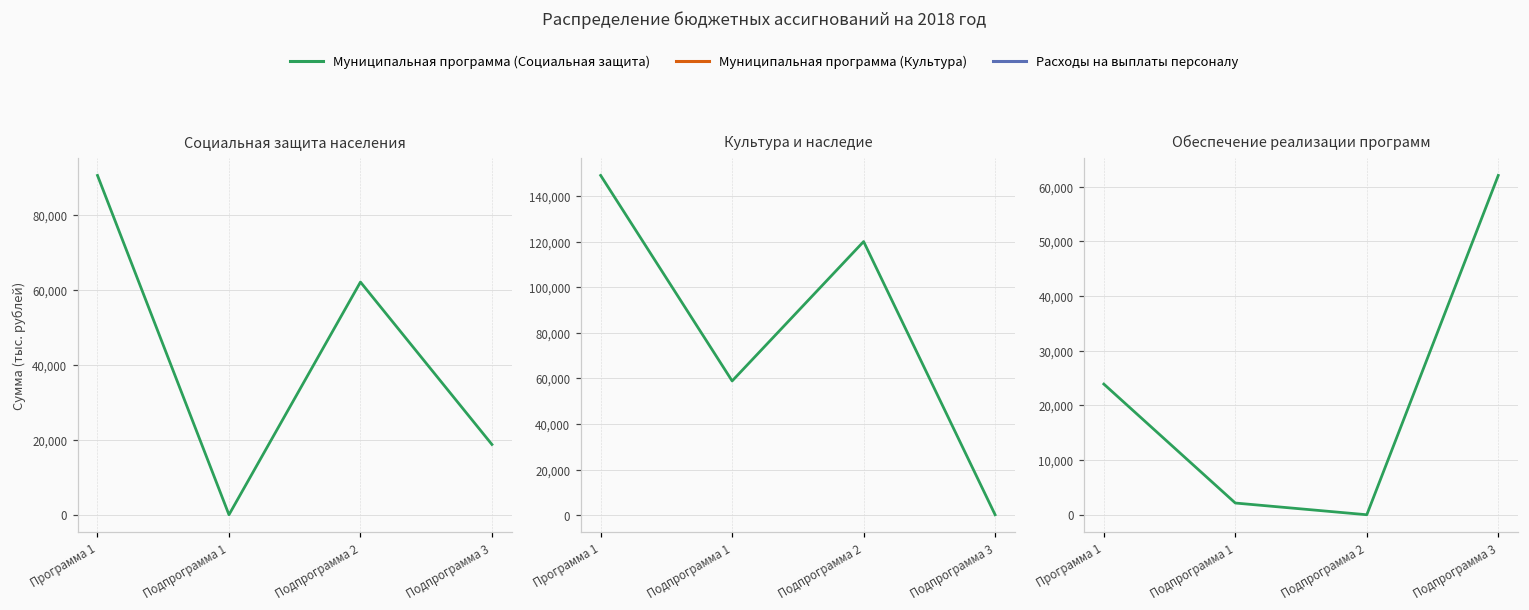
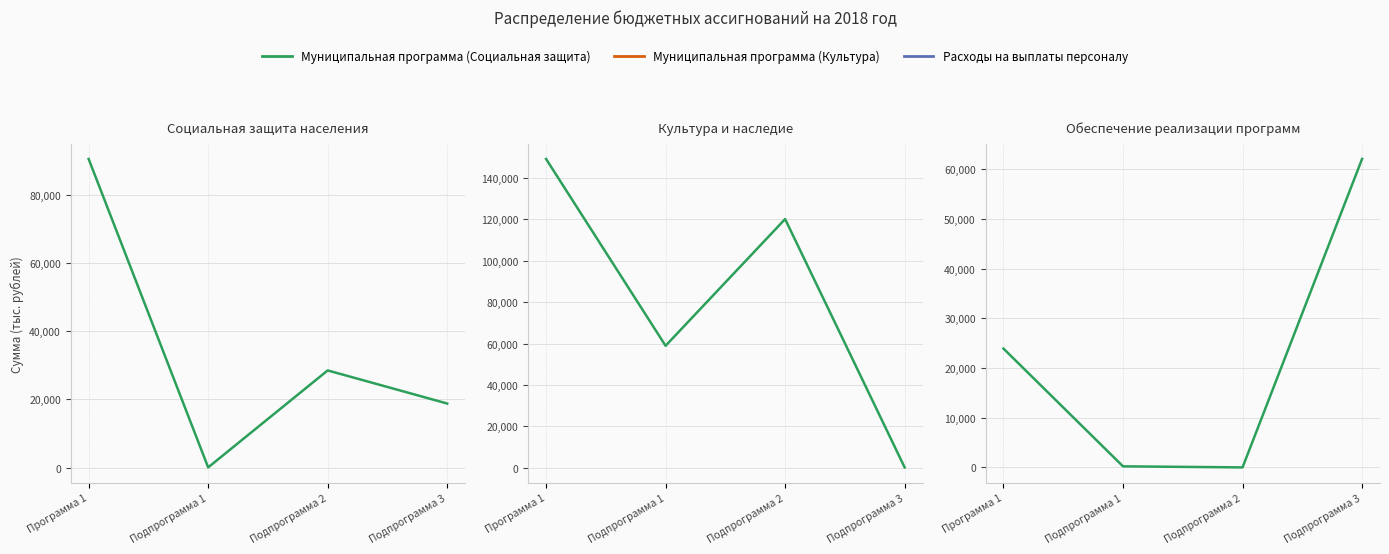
Социальная защита населения, Подпрограмма 2: 62,000 -> 28,000
Обеспечение реализации программ, Подпрограмма 1: 2,000 -> 0
